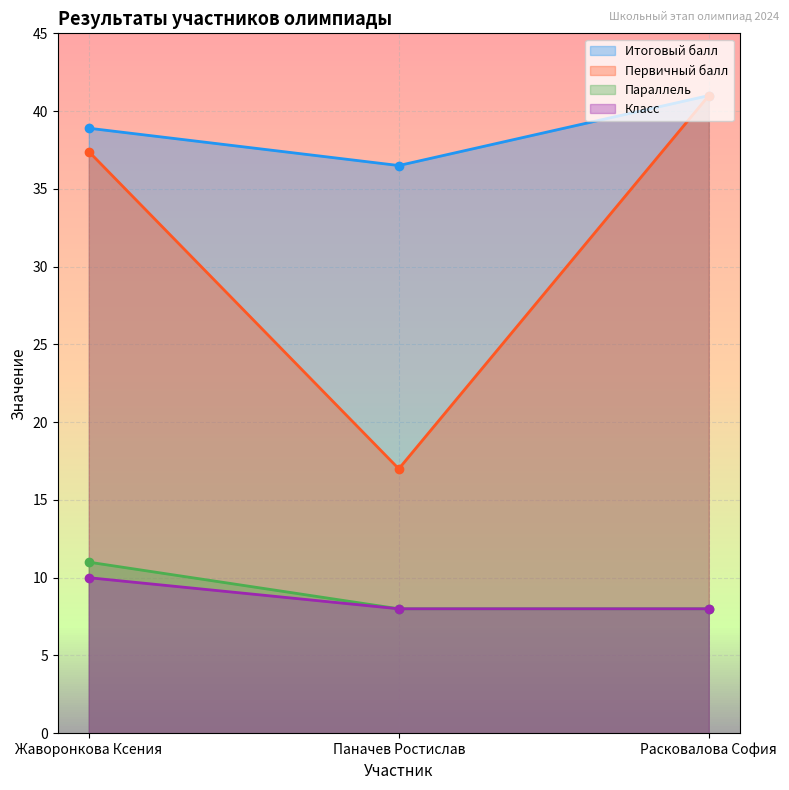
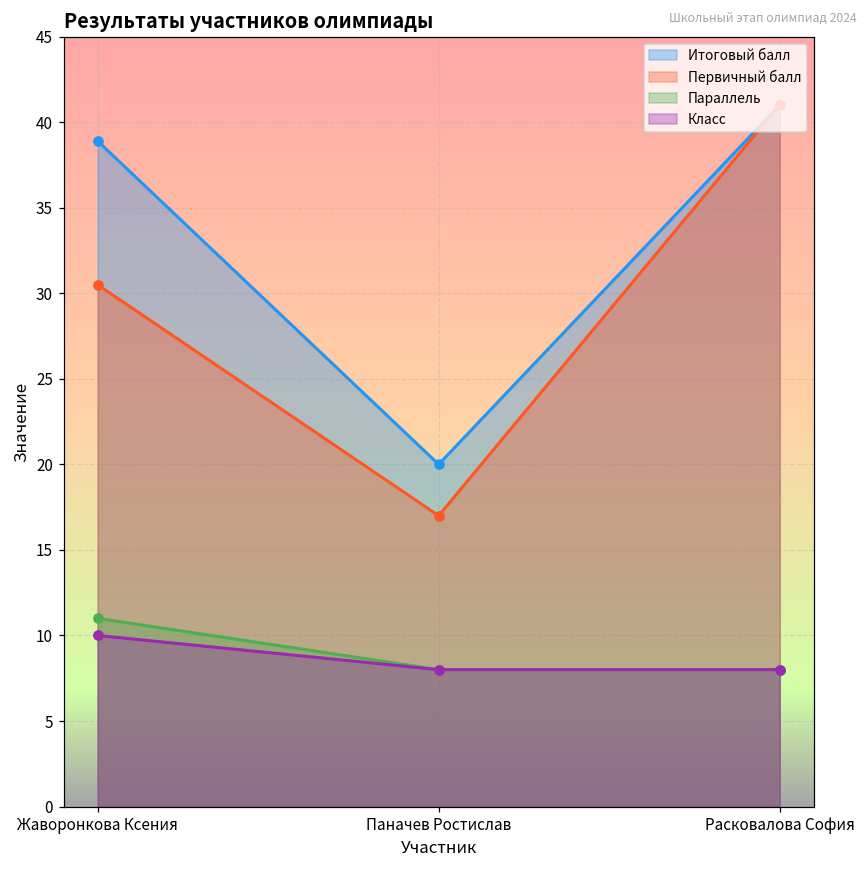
Первичный балл, Жаворонкова Ксения: 37.4 -> 30.5
Итоговый балл, Паначев Ростислав: 36.5 -> 20.0
